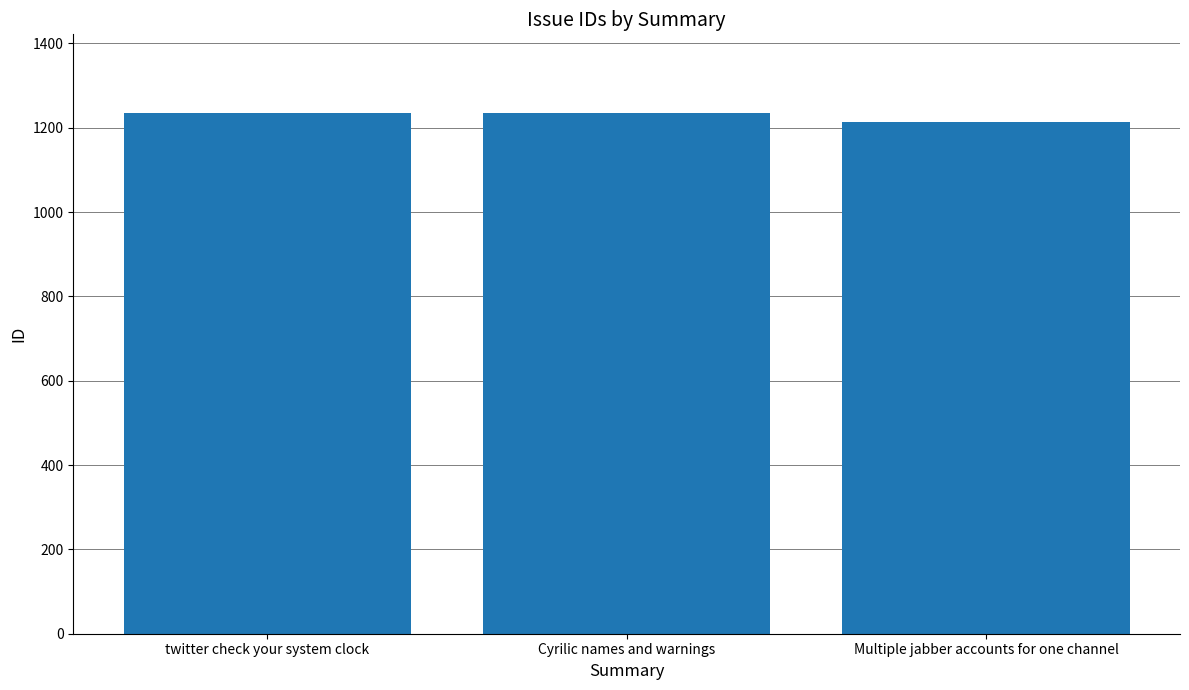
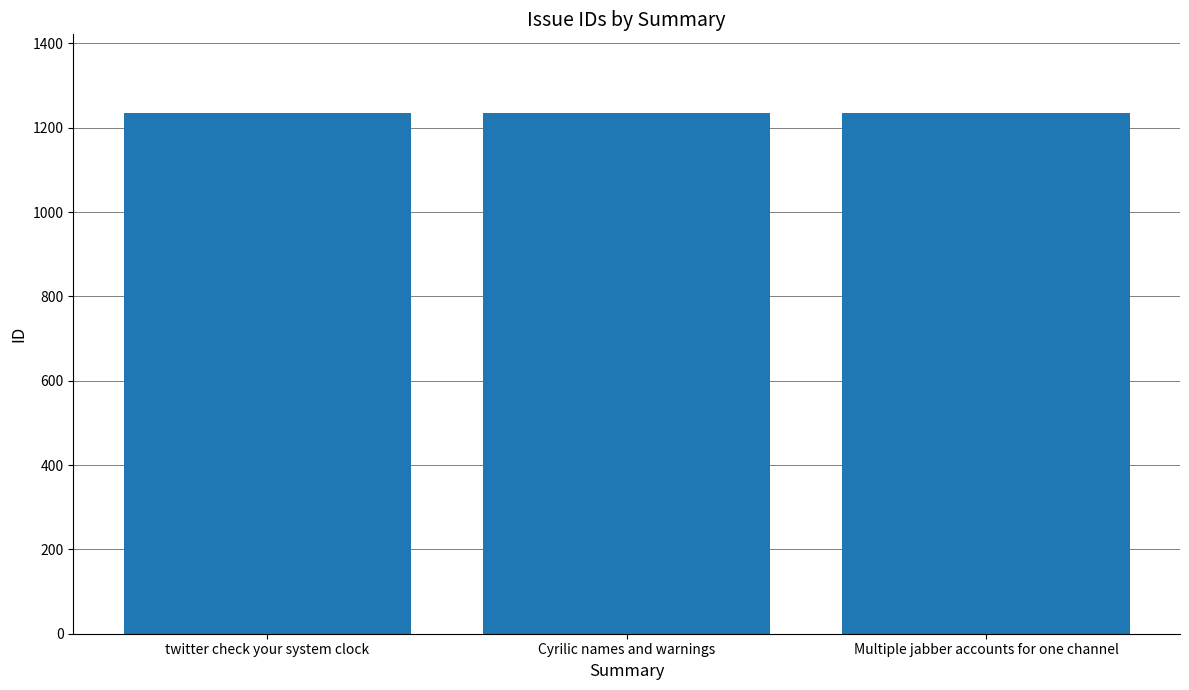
Multiple jabber accounts for one channel: 1210 -> 1230
